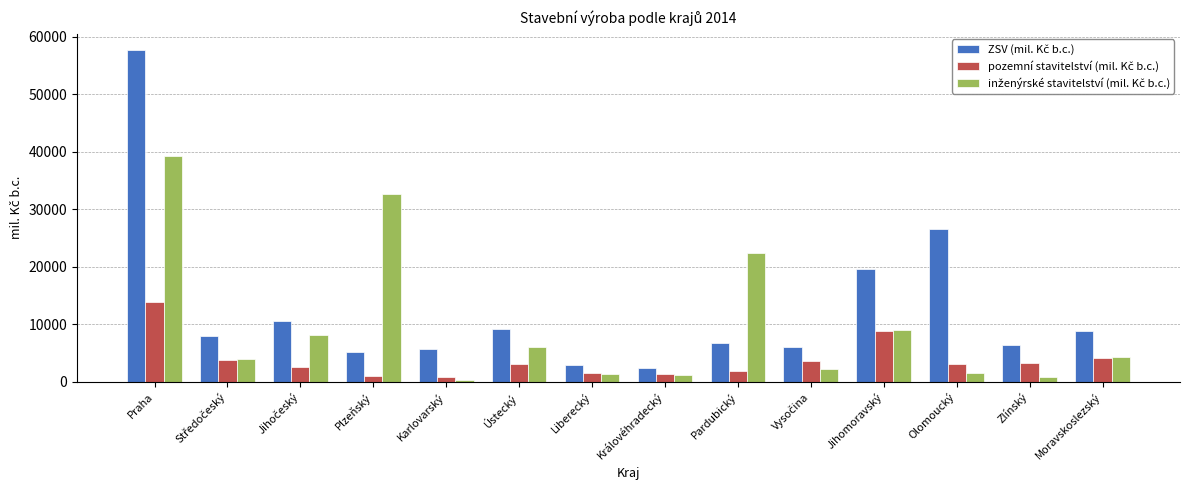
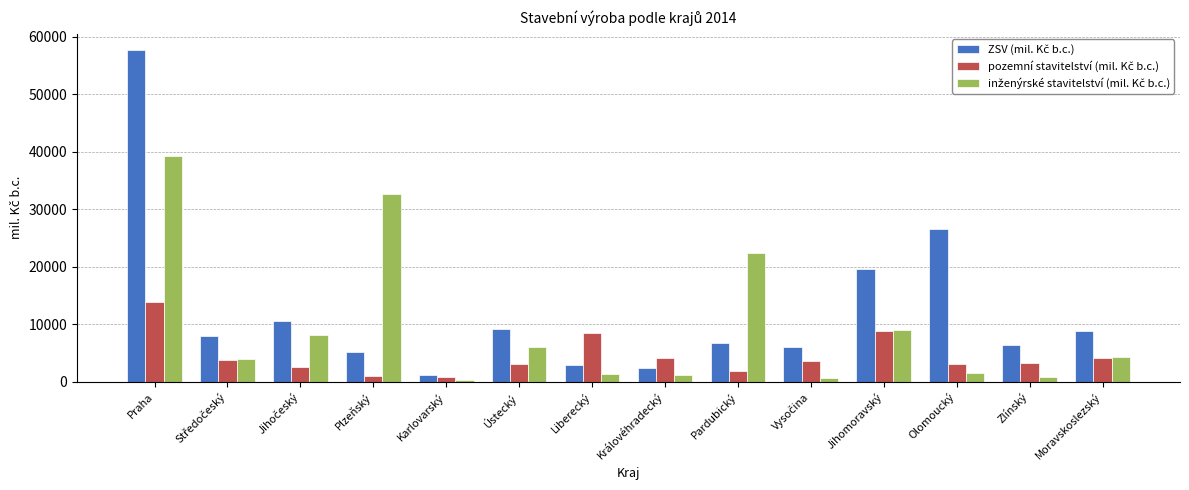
ZSV (mil. Kč b.c.), Karlovarský: 6000 -> 1000
pozemní stavitelství (mil. Kč b.c.), Liberecký: 2000 -> 8000
pozemní stavitelství (mil. Kč b.c.), Královéhradecký: 1000 -> 4000
inženýrské stavitelství (mil. Kč b.c.), Vysočina: 2000 -> 1000
